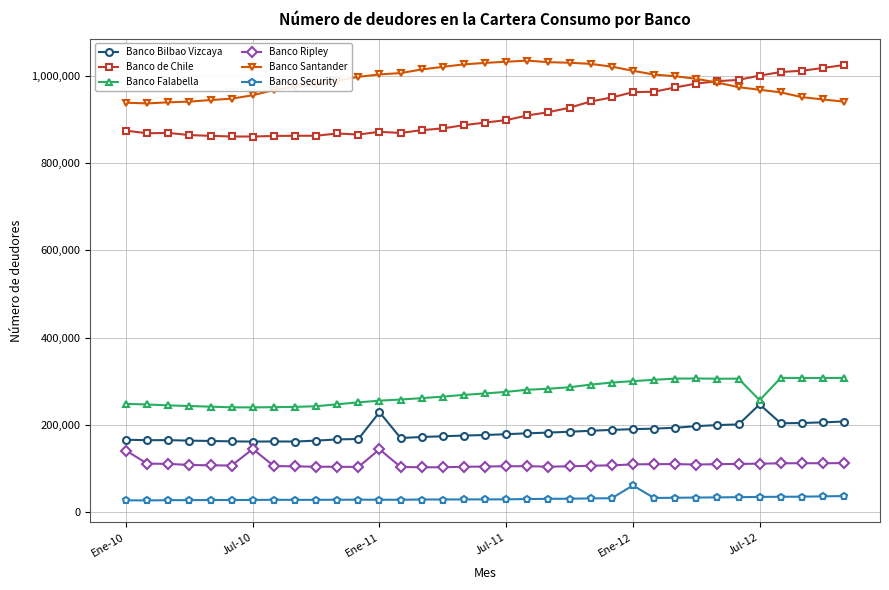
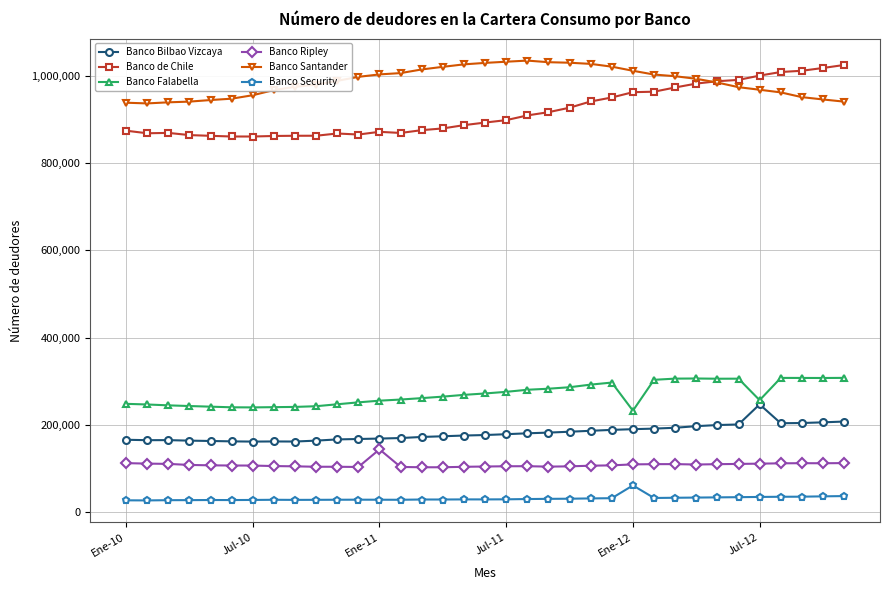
Banco Ripley, Ene-10: 140,000 -> 110,000
Banco Ripley, Jul-10: 150,000 -> 110,000
Banco Bilbao Vizcaya, Ene-11: 230,000 -> 170,000
Banco Falabella, Ene-12: 300,000 -> 230,000
